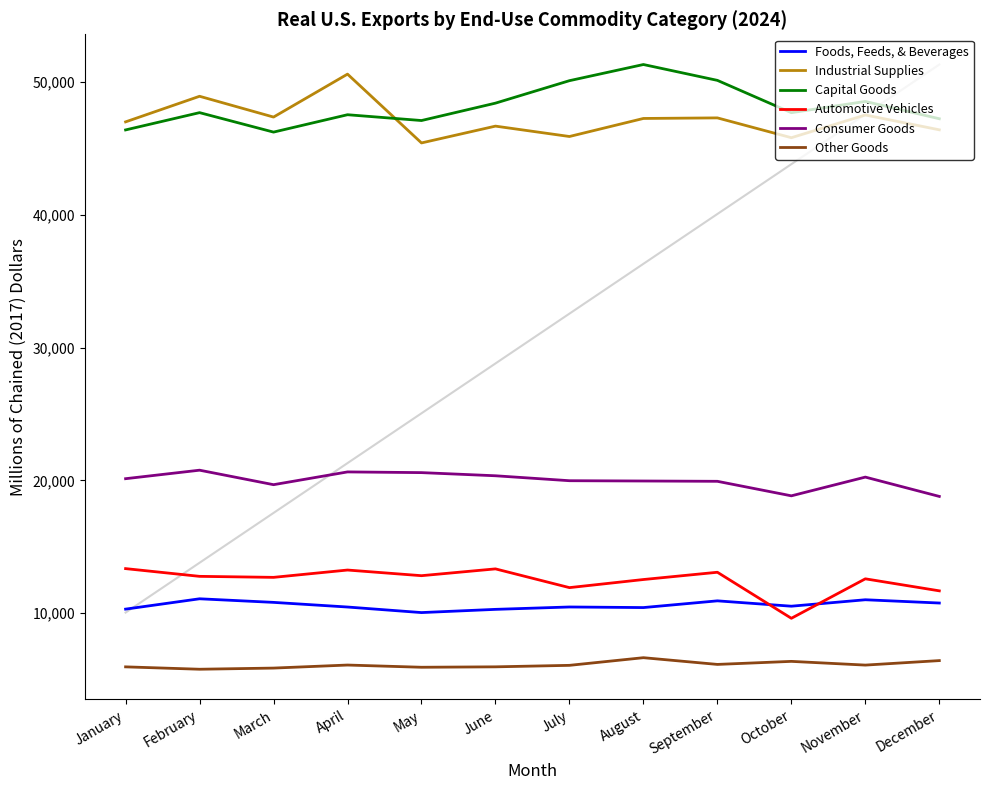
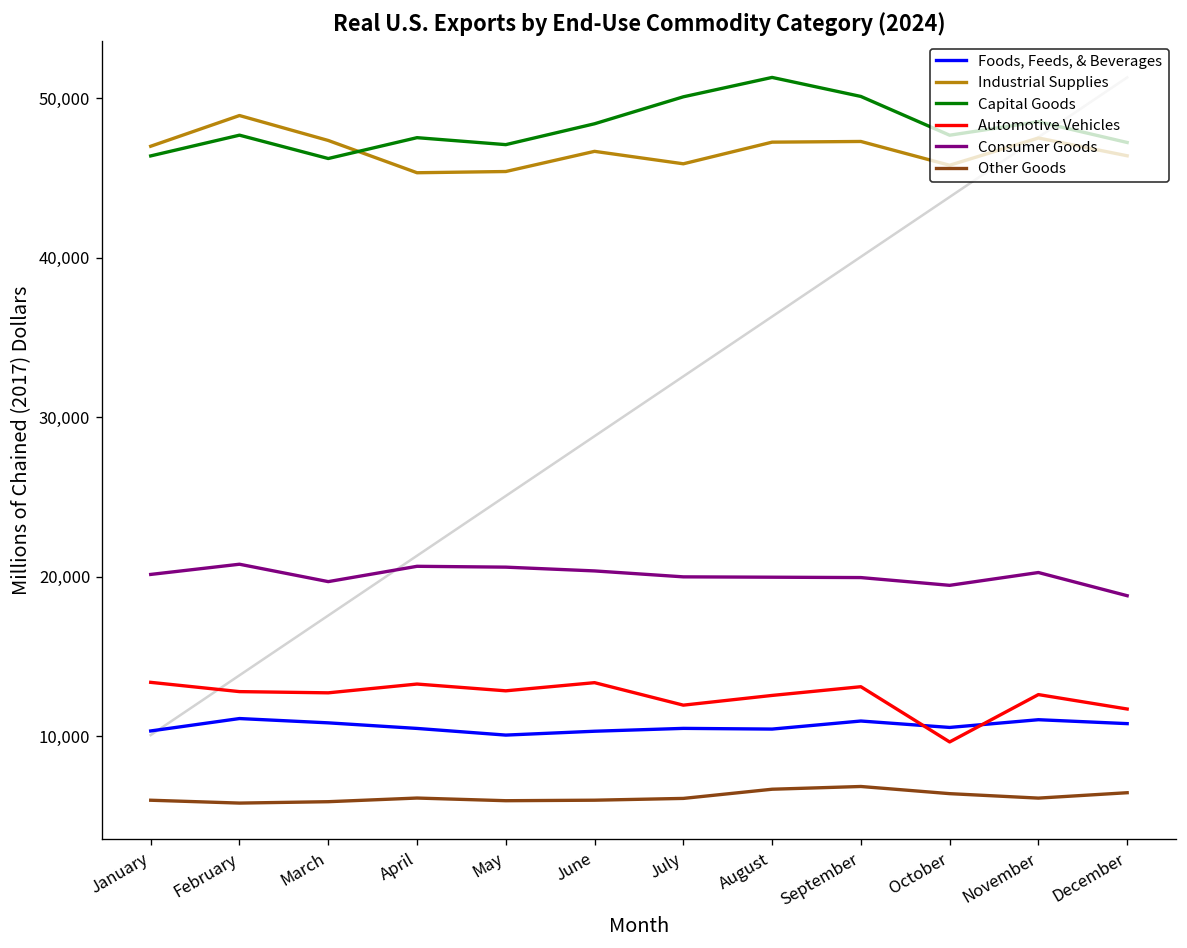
Industrial Supplies, April: 50,600 -> 45,300
Other Goods, September: 6,200 -> 6,800
Consumer Goods, October: 18,800 -> 19,400
